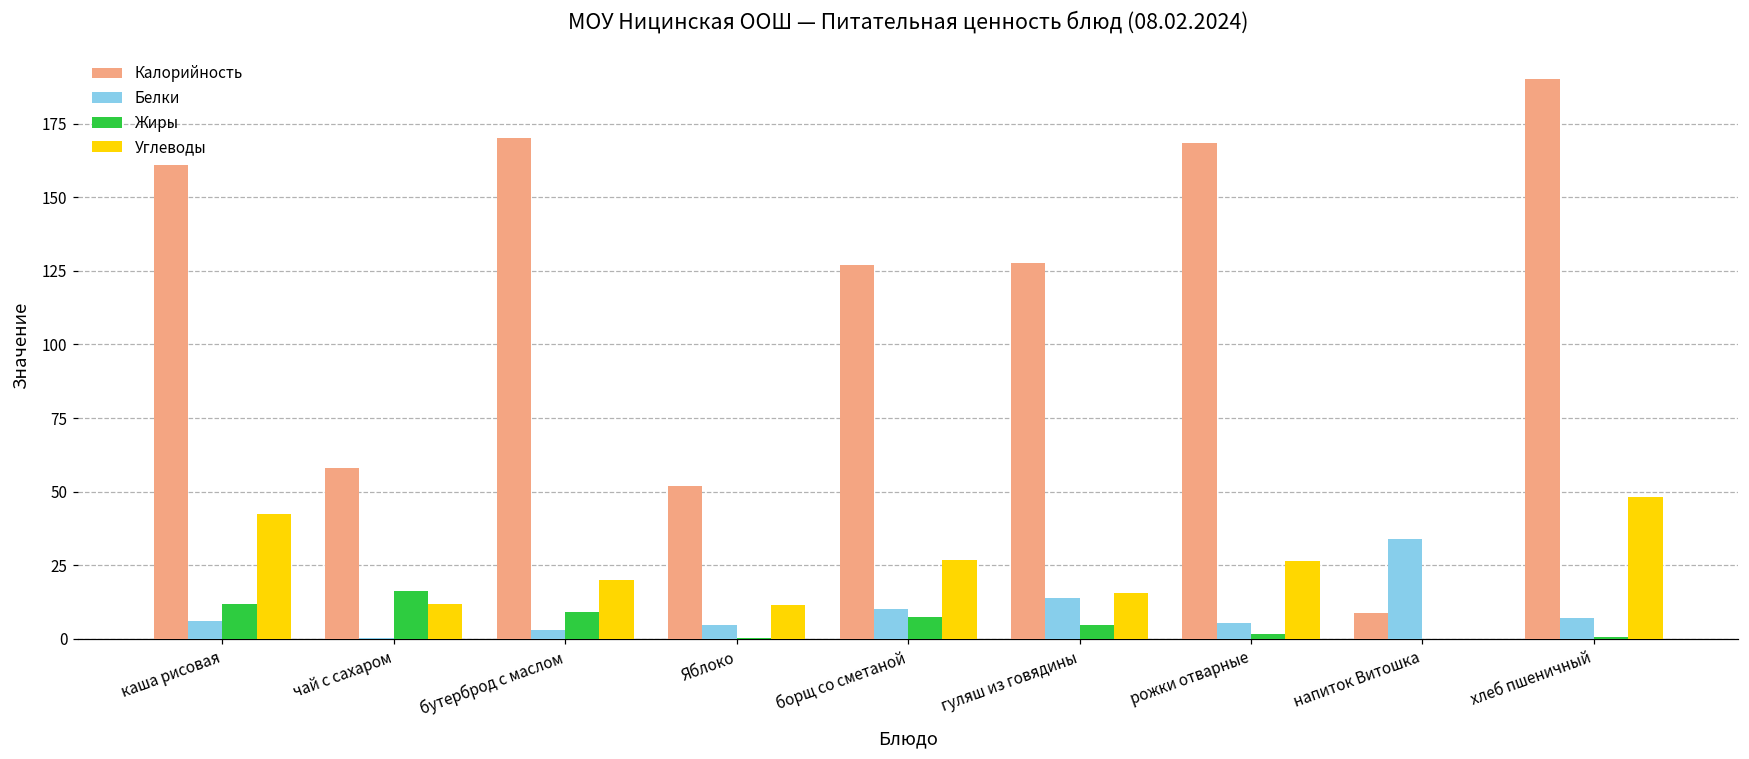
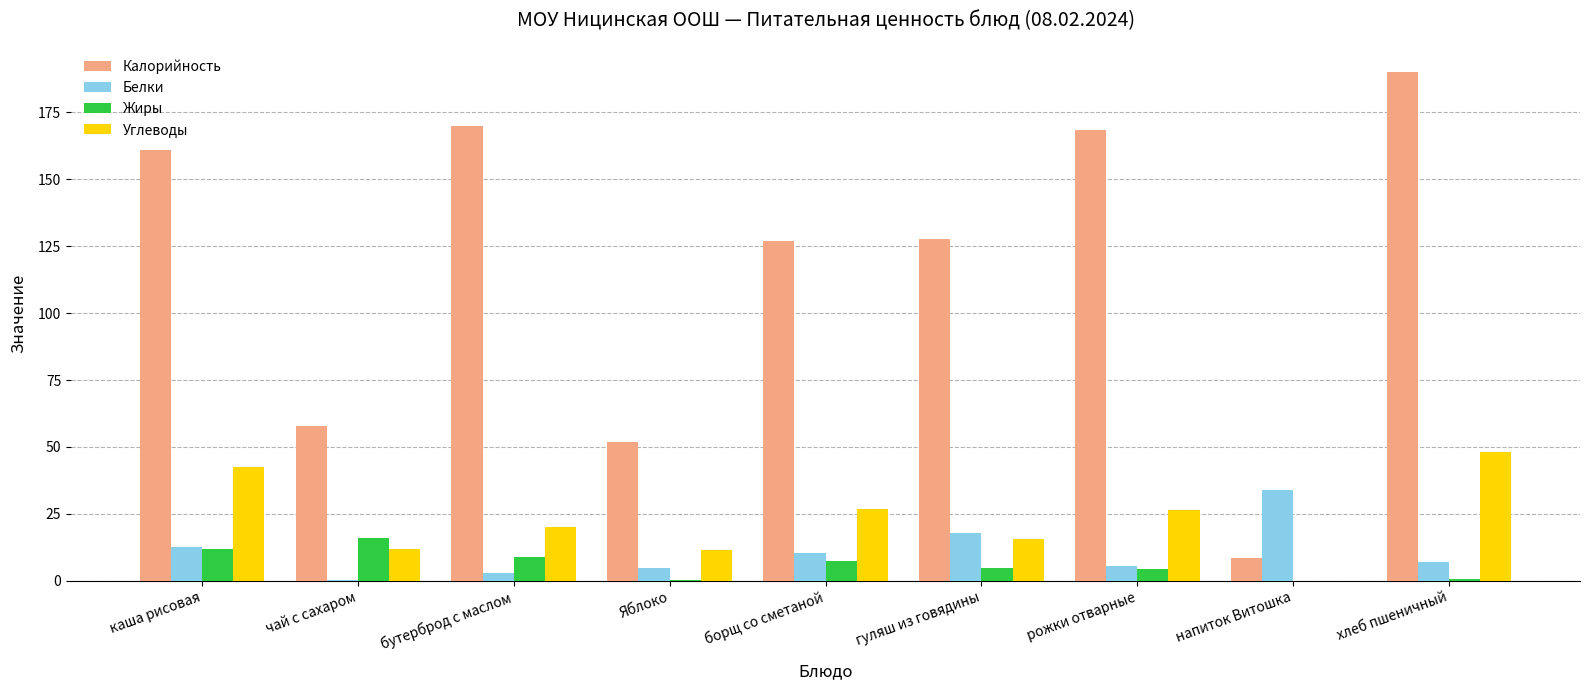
Белки, каша рисовая: 6 -> 13
Белки, гуляш из говядины: 14 -> 18
Жиры, рожки отварные: 2 -> 5
